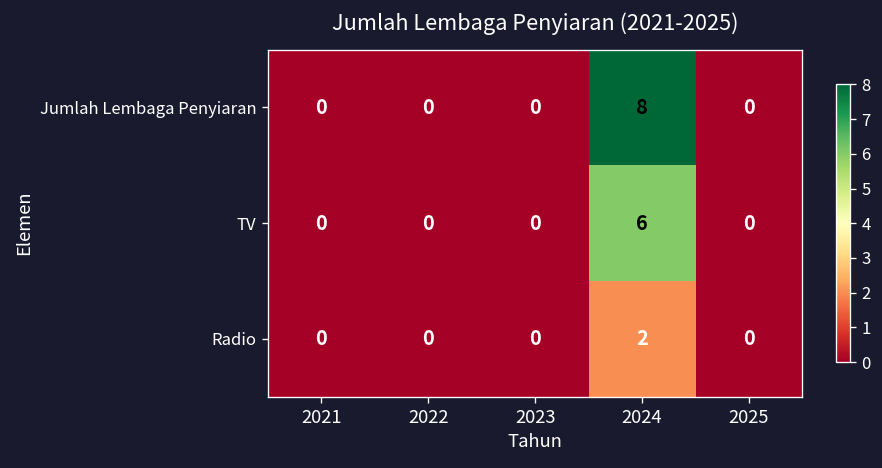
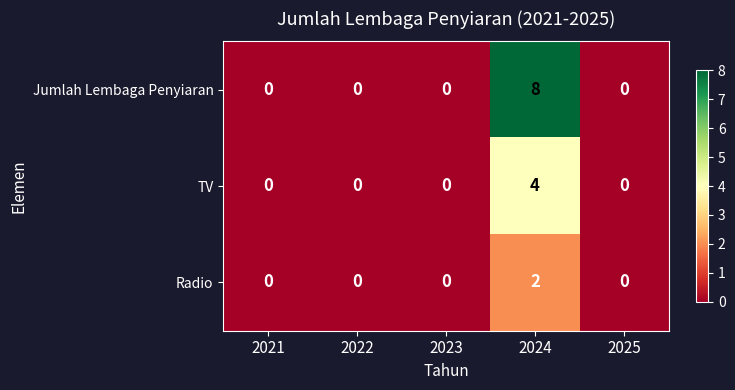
TV, 2024: 6 -> 4
